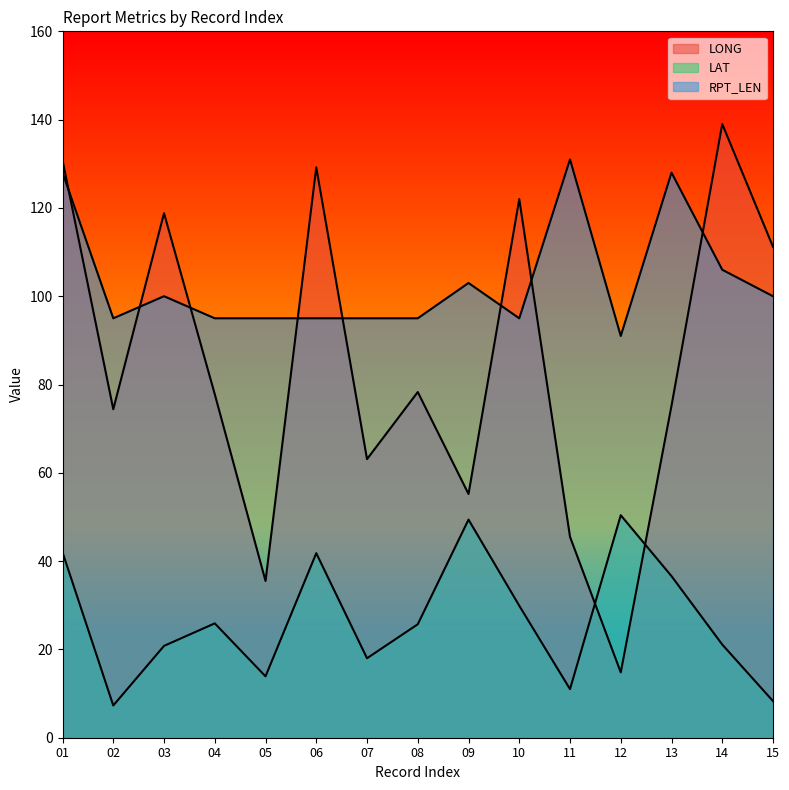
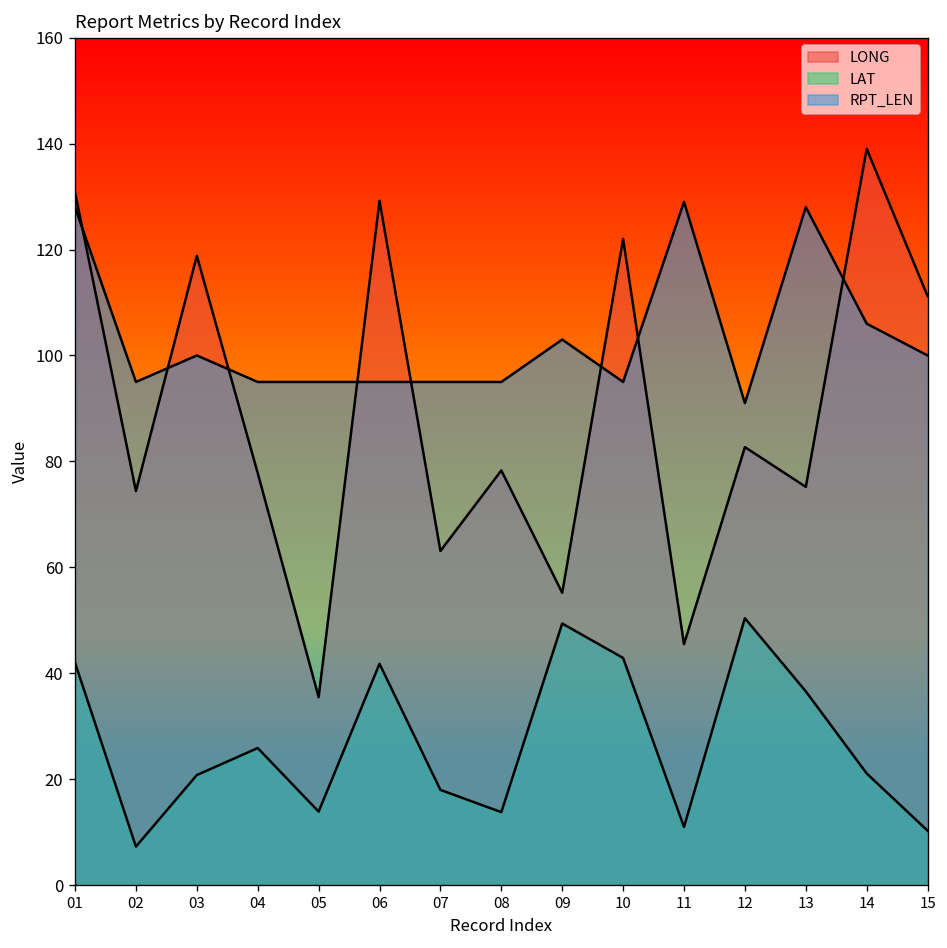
LAT, 08: 26 -> 14
LAT, 10: 30 -> 43
RPT_LEN, 11: 131 -> 129
LONG, 12: 15 -> 83
LAT, 15: 8 -> 10
